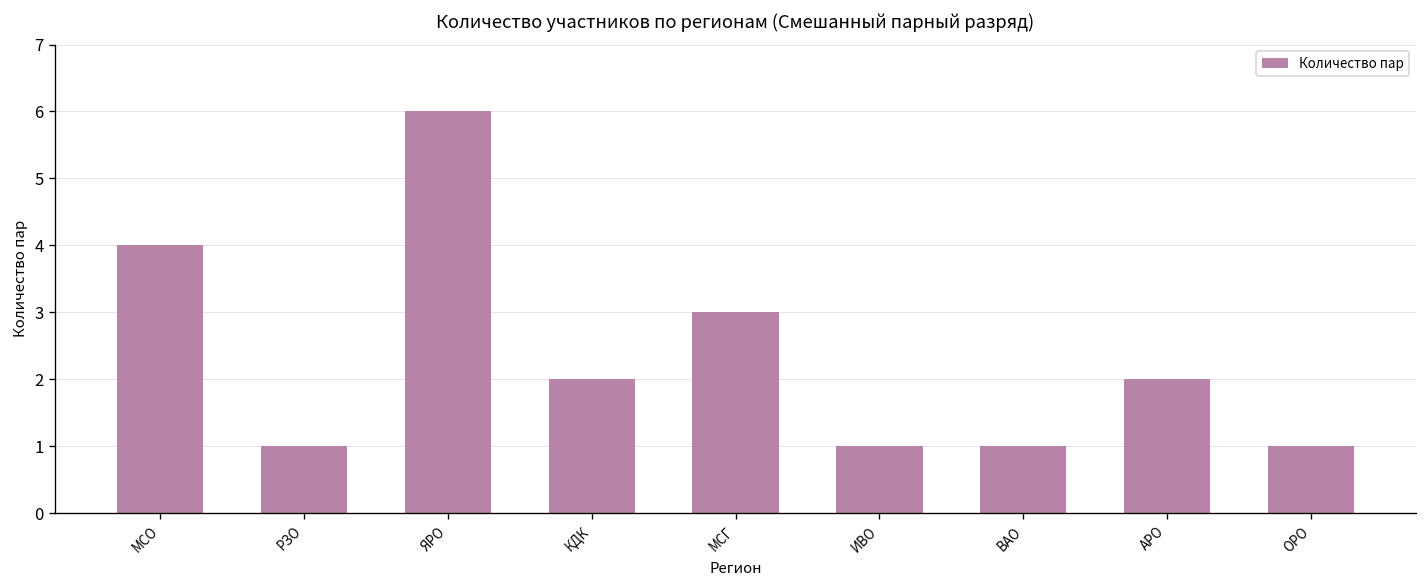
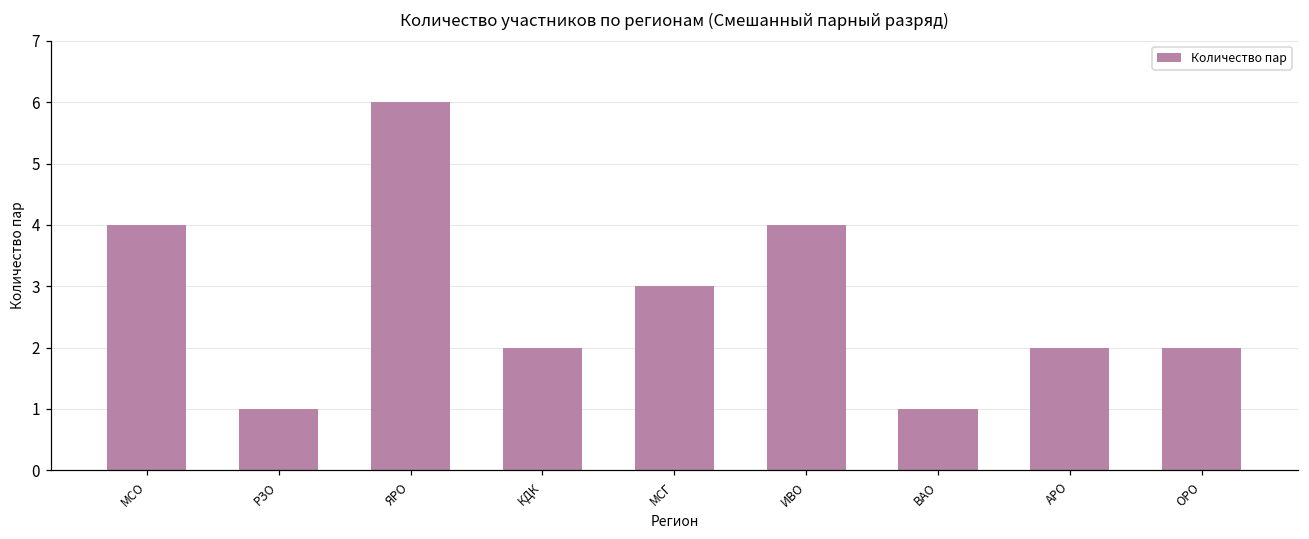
ИВО: 1 -> 4
ОРО: 1 -> 2
